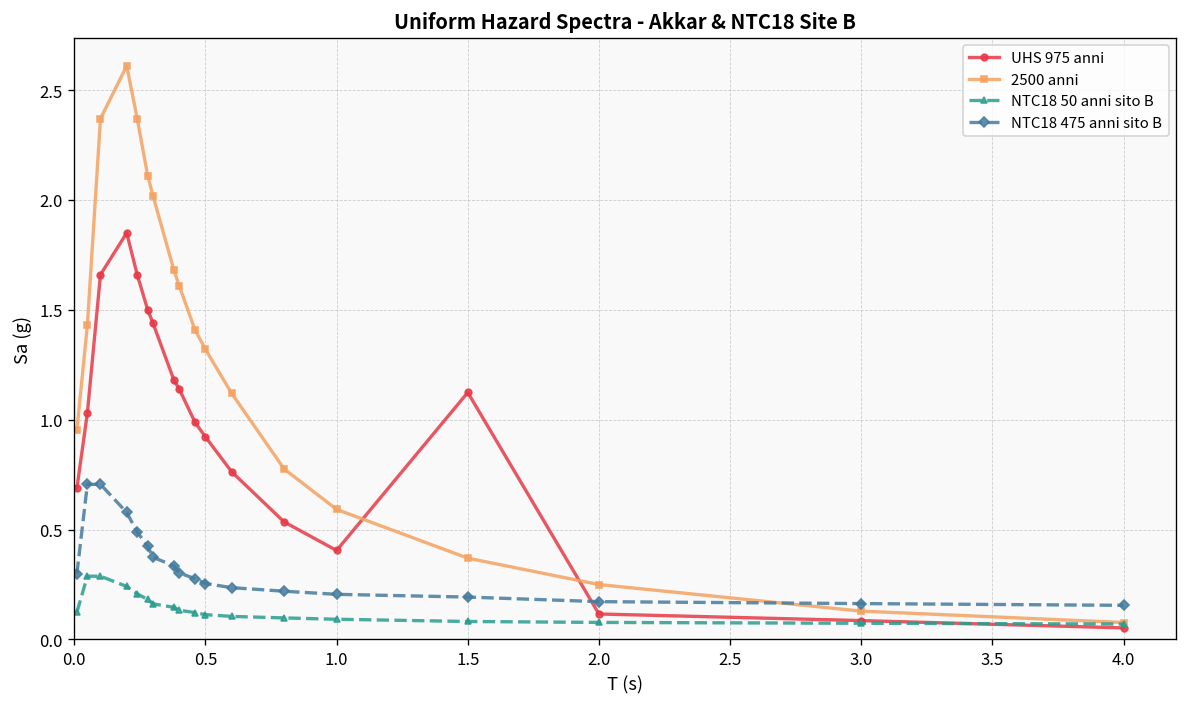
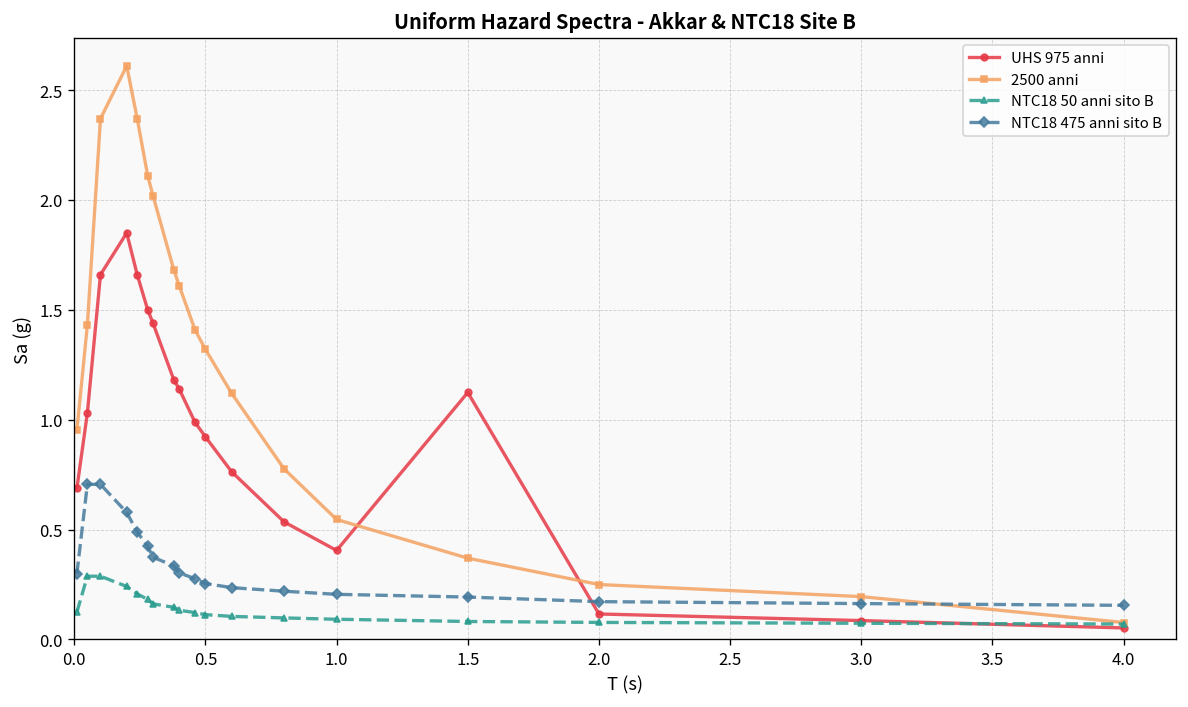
2500 anni, 1.0: 0.59 -> 0.55
2500 anni, 3.0: 0.13 -> 0.20
